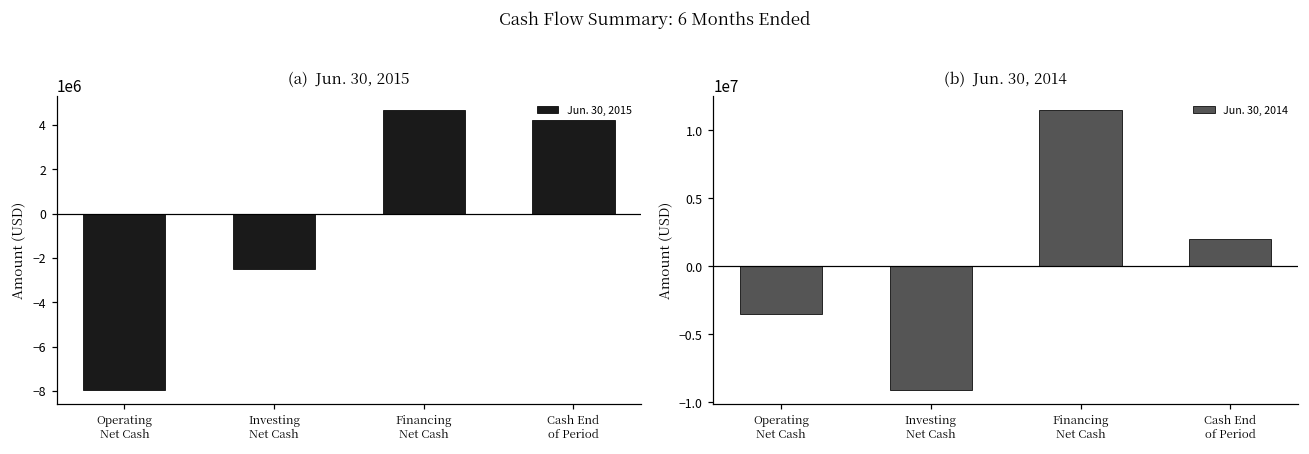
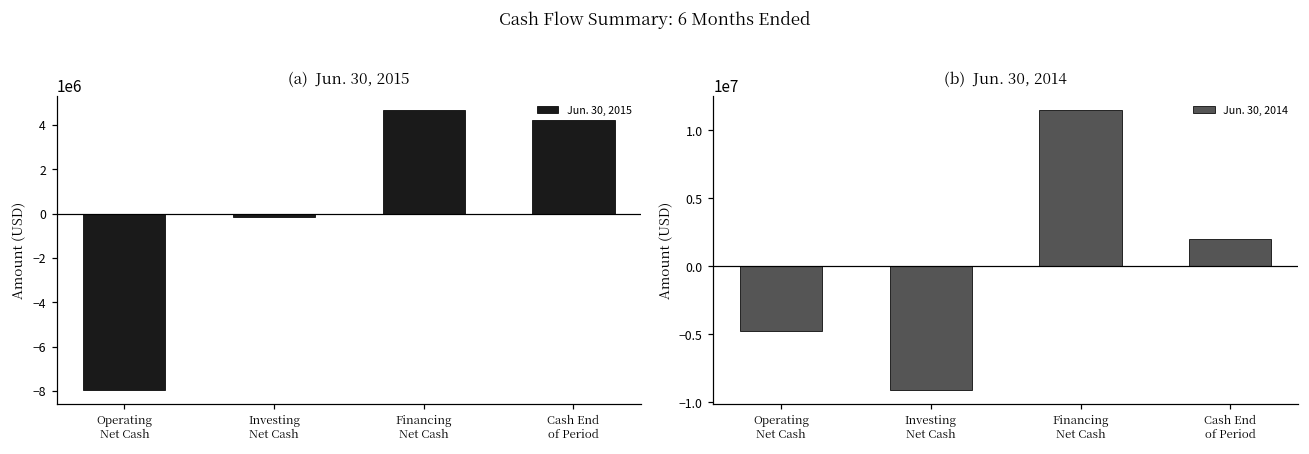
(a) Jun. 30, 2015, Investing Net Cash: -2500000 -> -200000
(b) Jun. 30, 2014, Operating Net Cash: -3500000 -> -4800000
